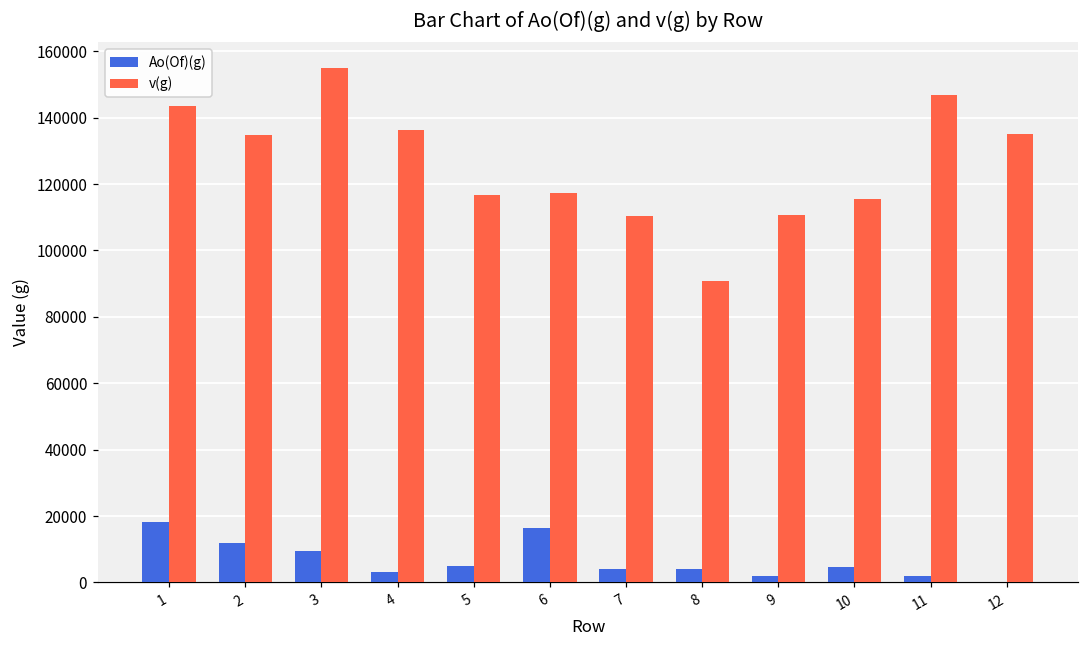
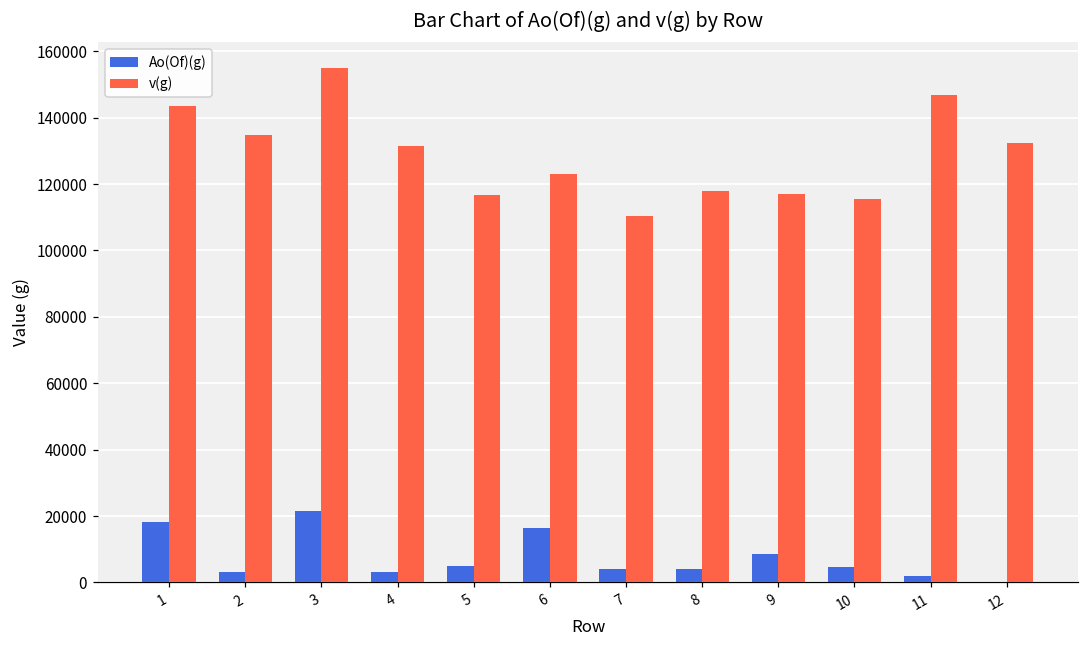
Ao(Of)(g), 2: 12000 -> 3000
Ao(Of)(g), 3: 10000 -> 21000
v(g), 4: 136000 -> 131000
v(g), 6: 117000 -> 123000
v(g), 8: 91000 -> 118000
Ao(Of)(g), 9: 2000 -> 9000
v(g), 9: 111000 -> 117000
v(g), 12: 135000 -> 132000
